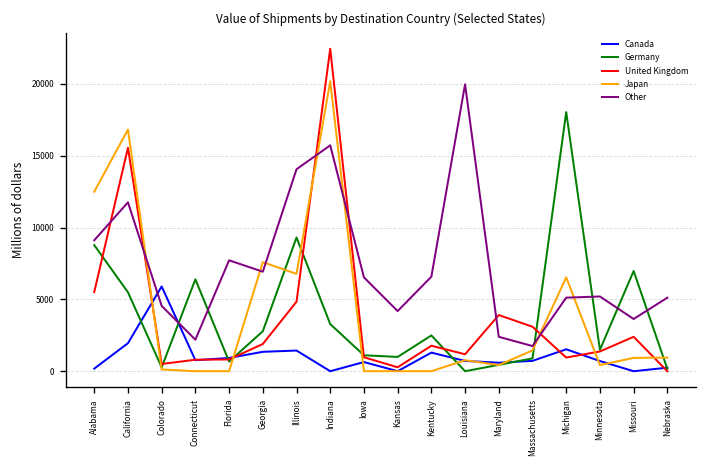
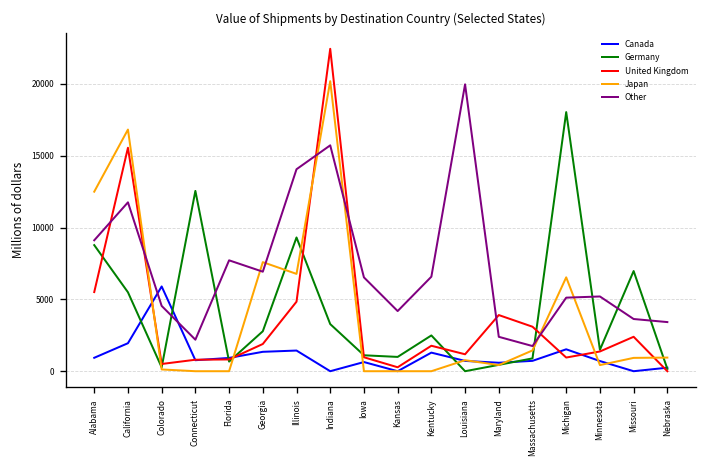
Canada, Alabama: 200 -> 900
Germany, Connecticut: 6400 -> 12500
Other, Nebraska: 5100 -> 3400
